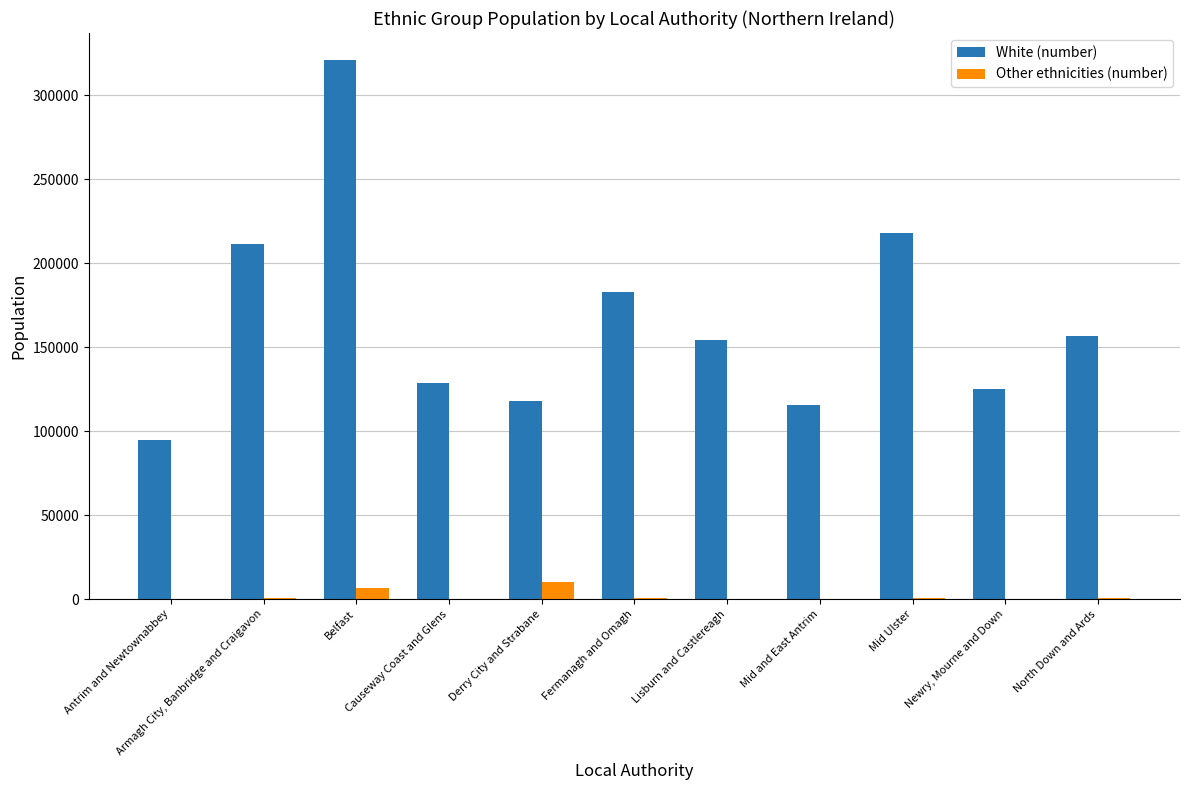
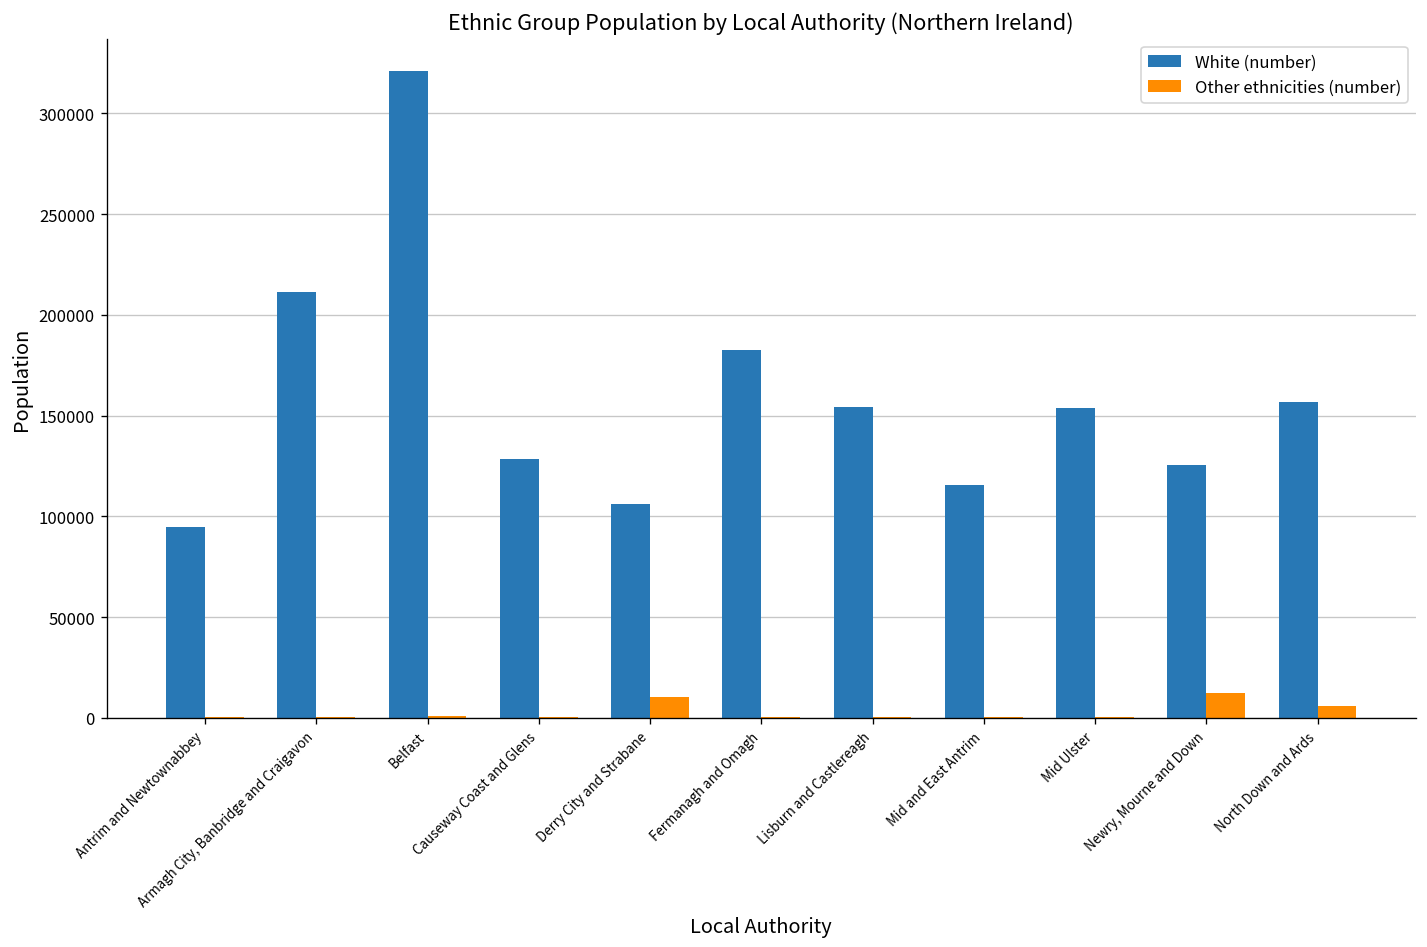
Other ethnicities (number), Belfast: 6000 -> 1000
White (number), Derry City and Strabane: 118000 -> 106000
White (number), Mid Ulster: 218000 -> 154000
Other ethnicities (number), Newry, Mourne and Down: 0 -> 12000
Other ethnicities (number), North Down and Ards: 0 -> 6000
